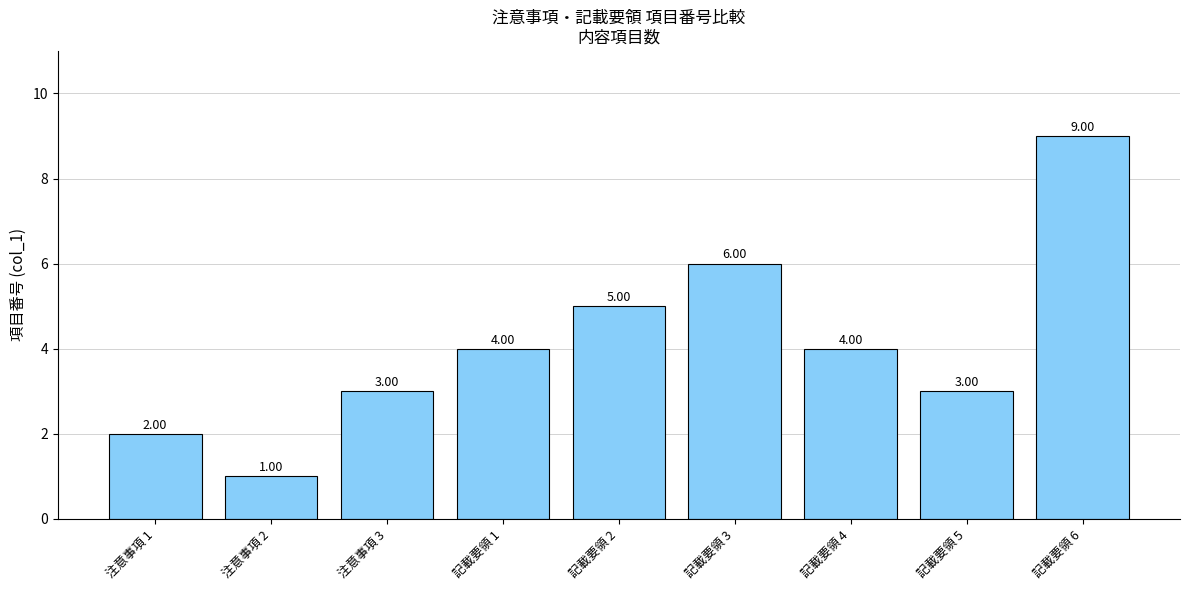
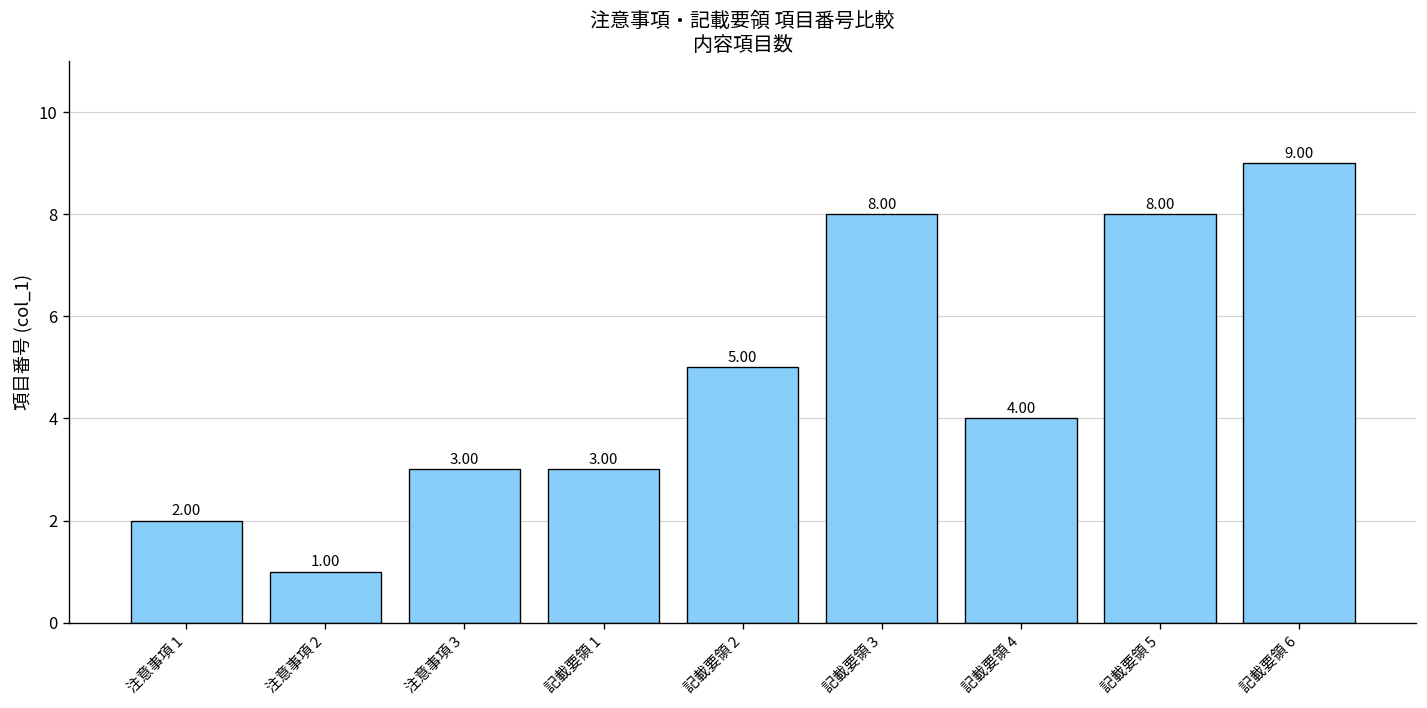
記載要領 1: 4.00 -> 3.00
記載要領 3: 6.00 -> 8.00
記載要領 5: 3.00 -> 8.00
